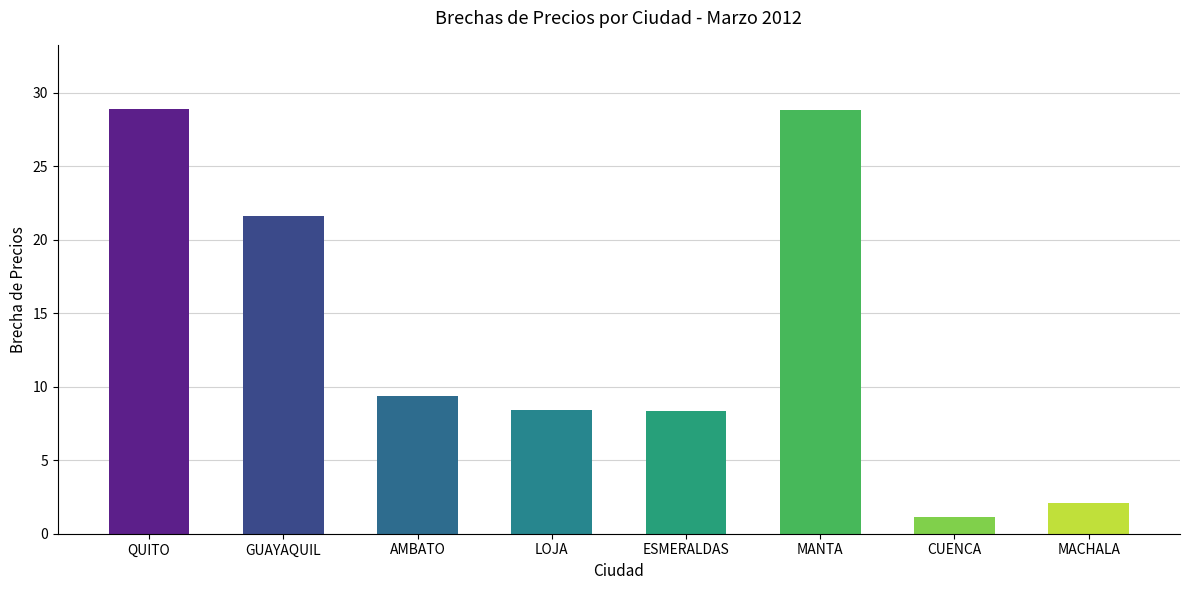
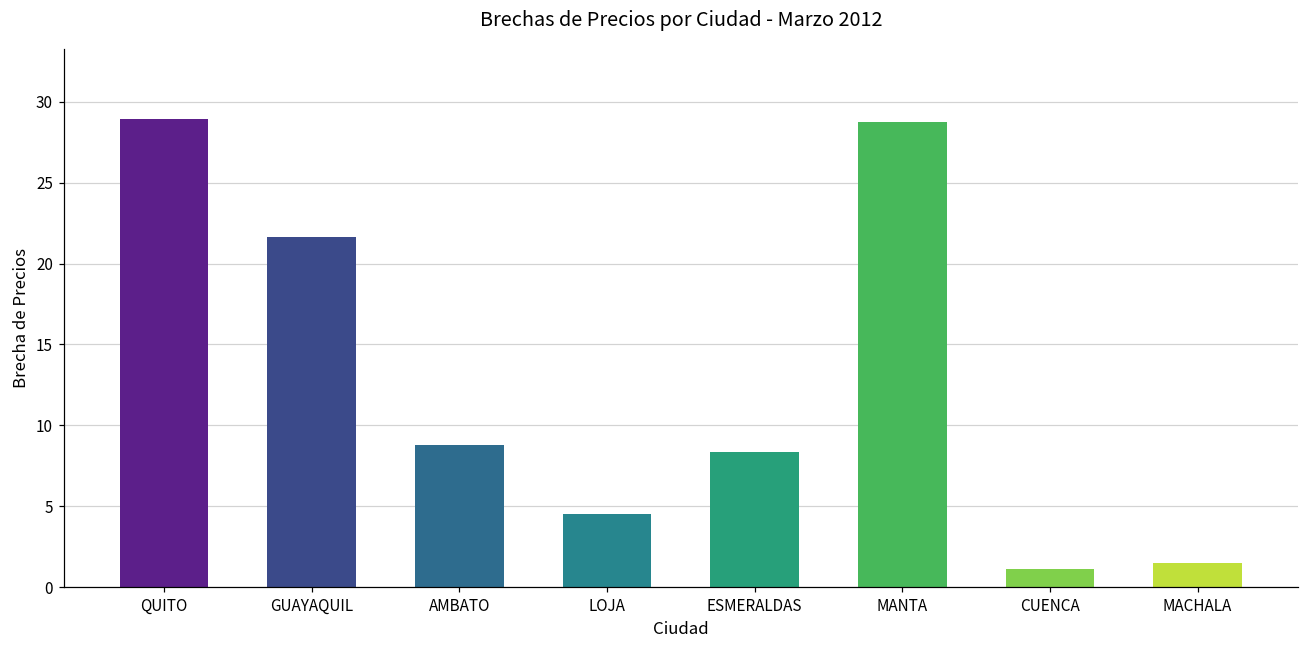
AMBATO: 9.4 -> 8.8
LOJA: 8.4 -> 4.5
MACHALA: 2.1 -> 1.5
